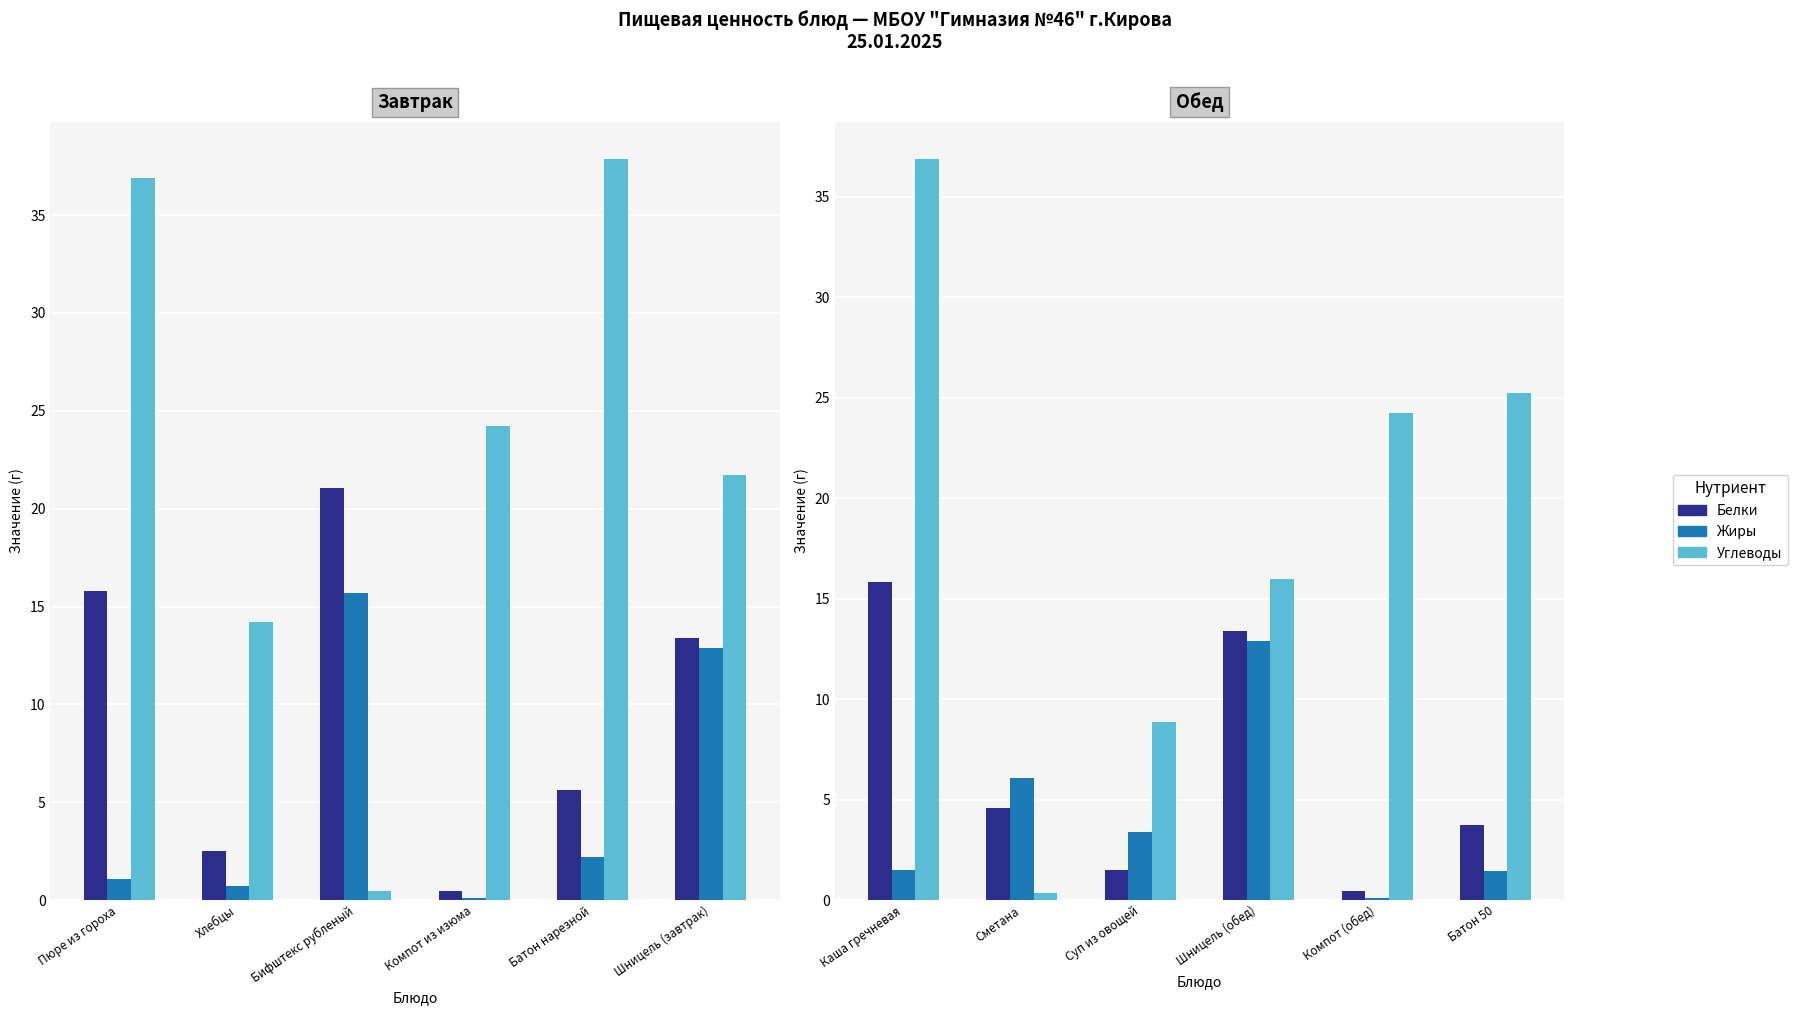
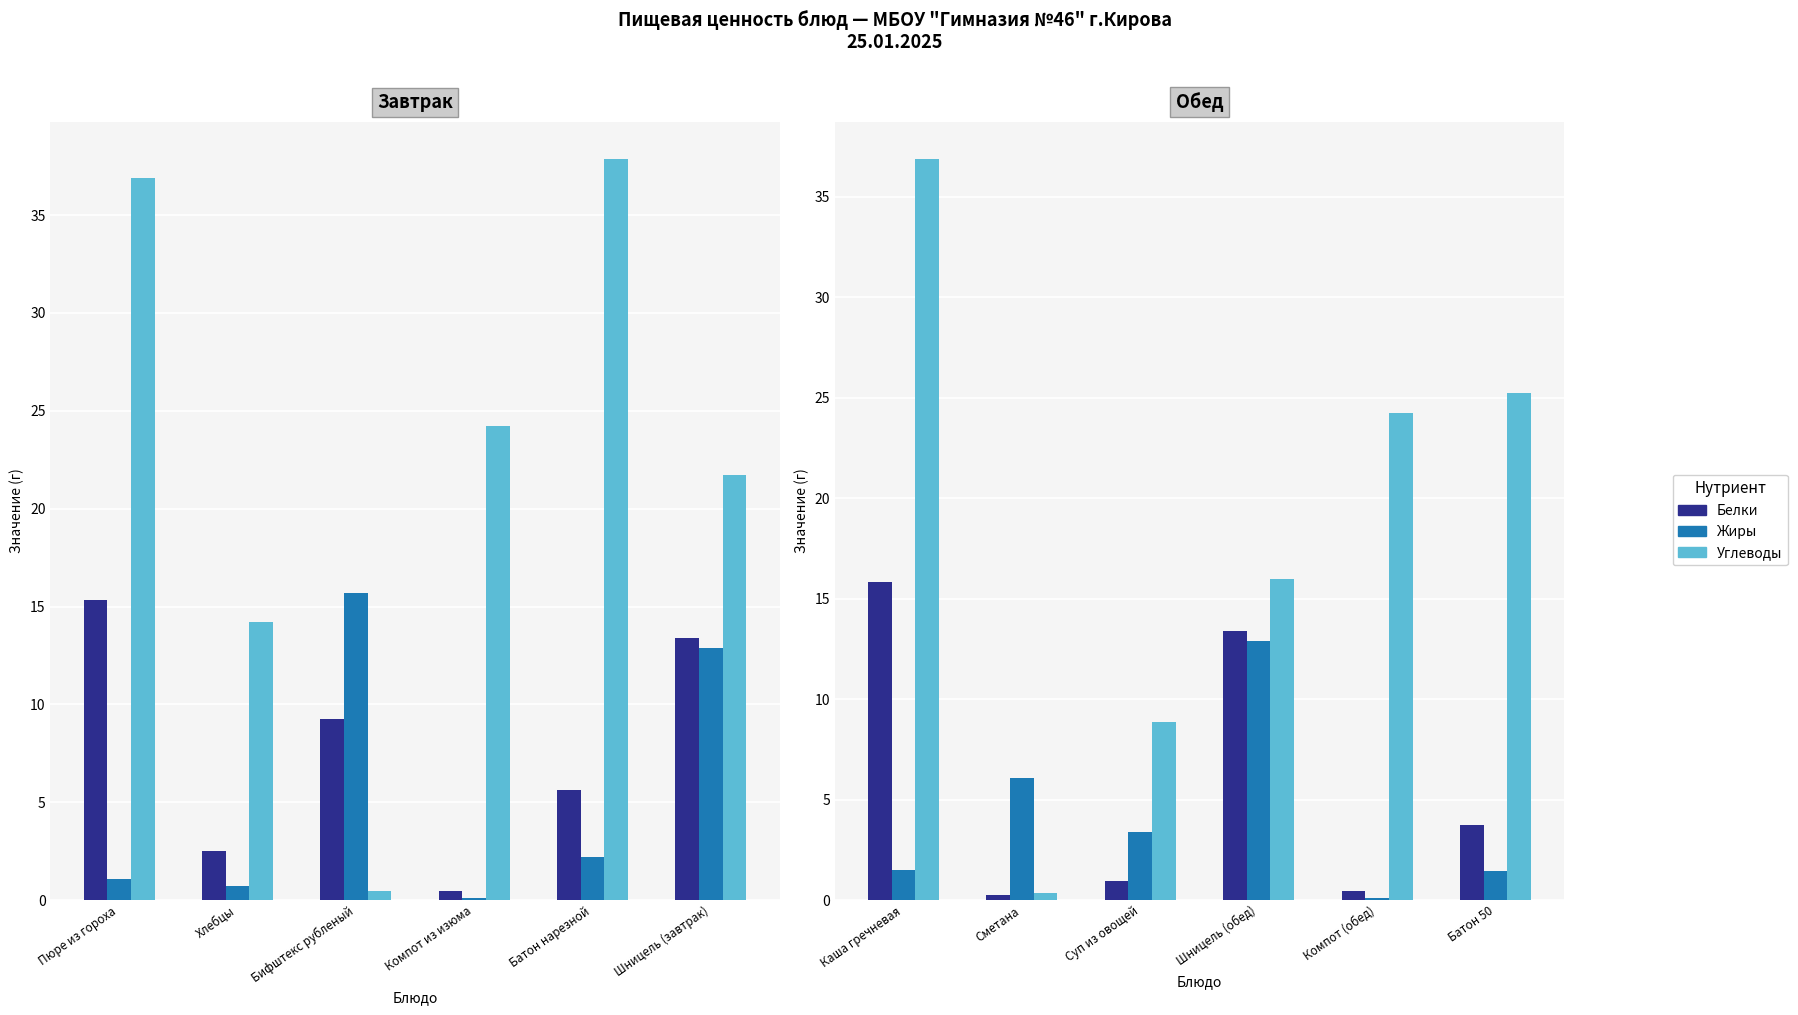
Завтрак, Белки, Пюре из гороха: 15.8 -> 15.3
Завтрак, Белки, Бифштекс рубленый: 21.0 -> 9.3
Обед, Белки, Сметана: 4.6 -> 0.3
Обед, Белки, Суп из овощей: 1.5 -> 1.0
